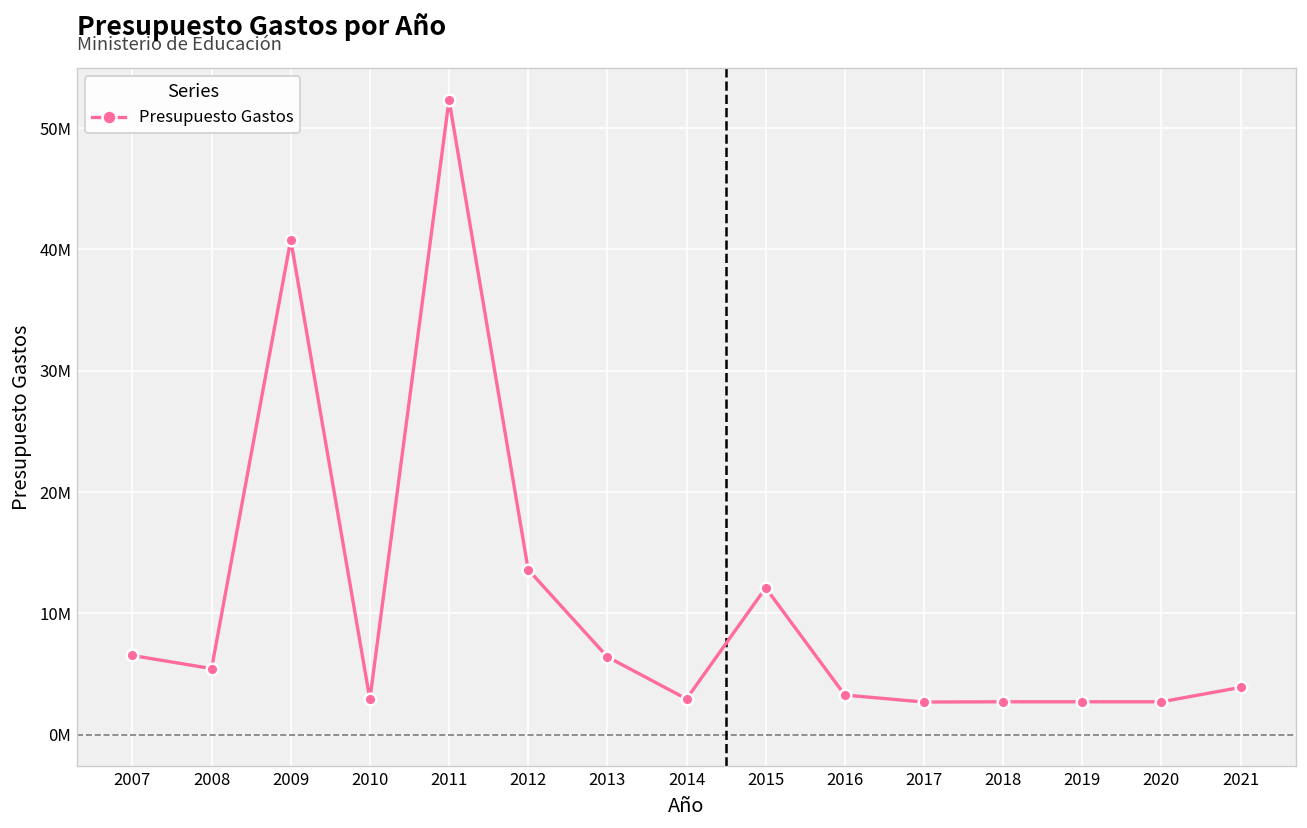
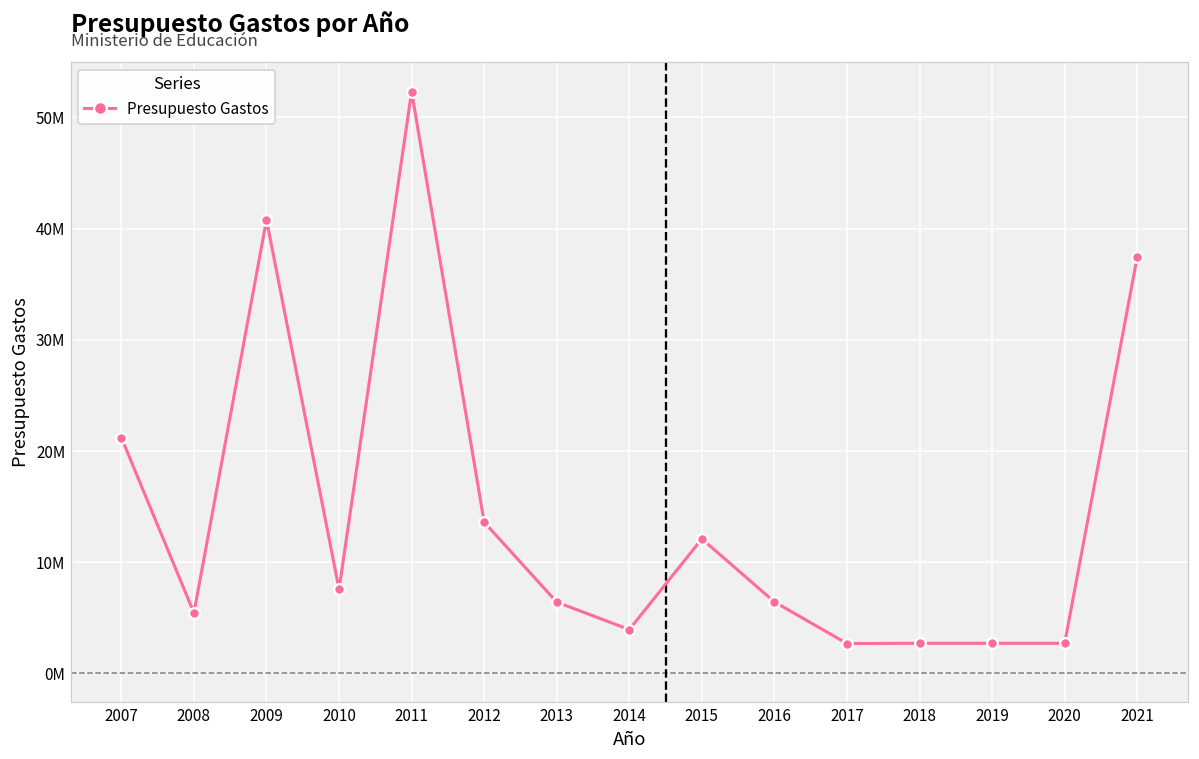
2007: 6500000 -> 21200000
2010: 2900000 -> 7600000
2014: 2900000 -> 3900000
2016: 3300000 -> 6400000
2021: 3900000 -> 37400000
